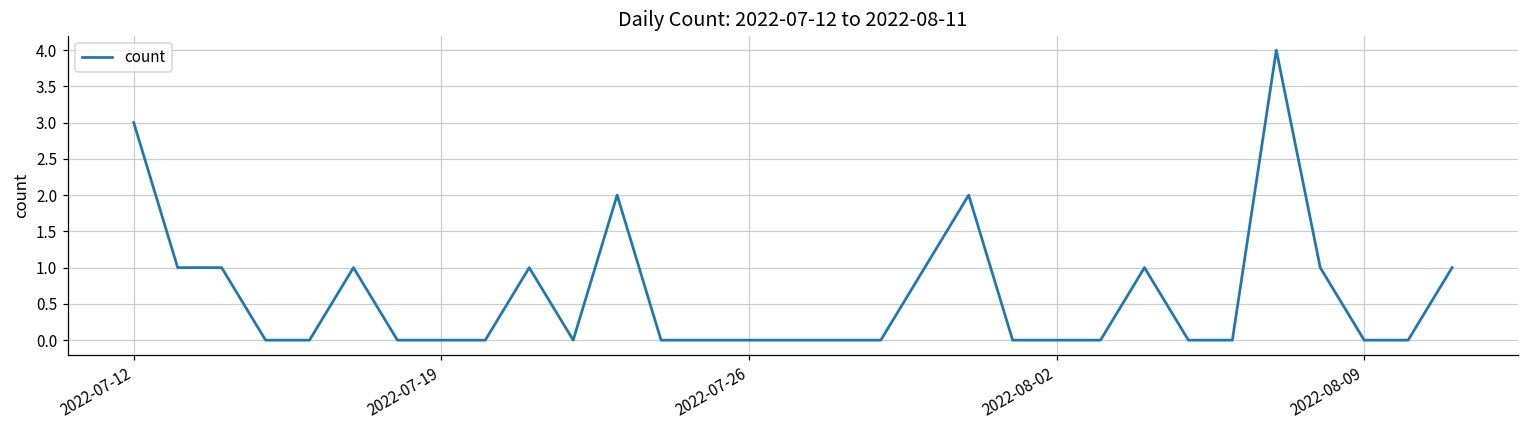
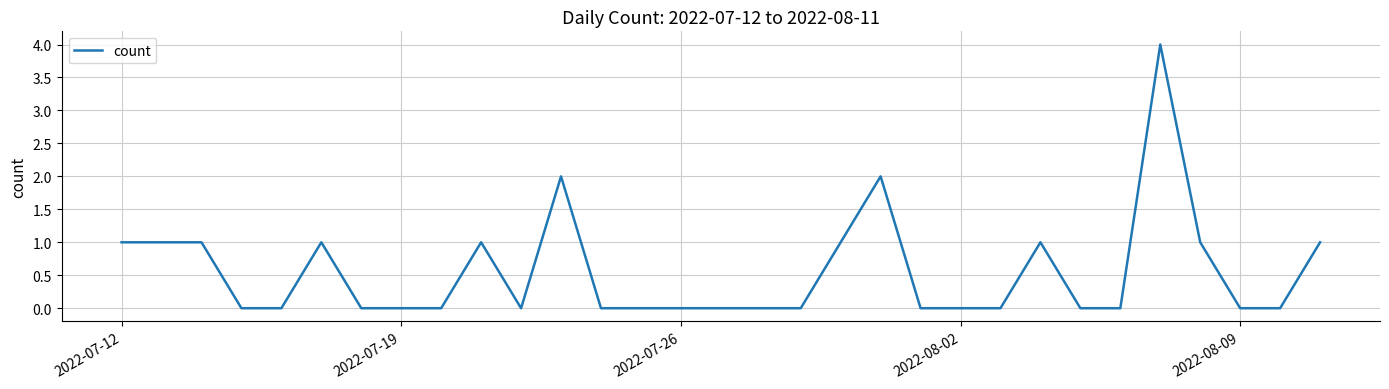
2022-07-12: 3 -> 1
